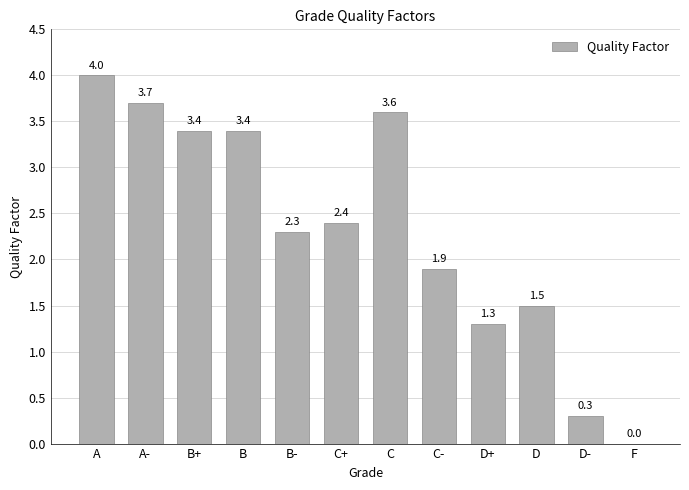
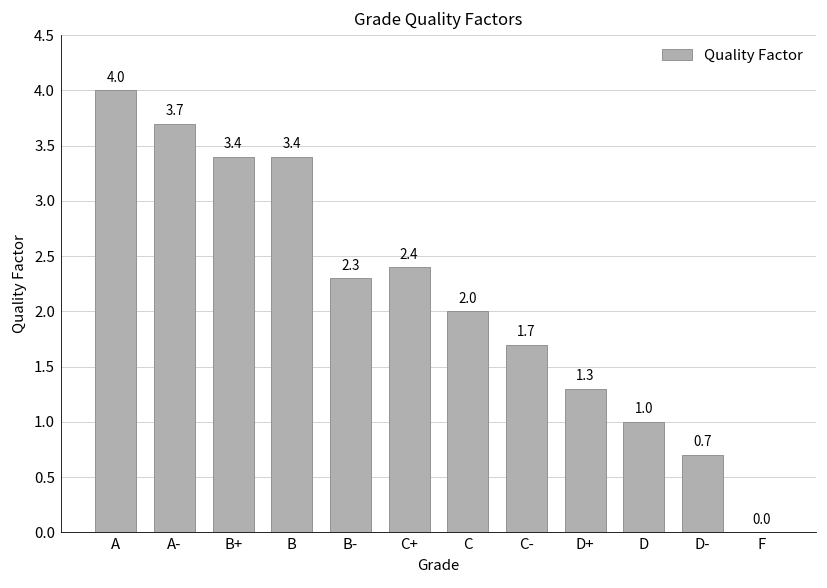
C: 3.6 -> 2.0
C-: 1.9 -> 1.7
D: 1.5 -> 1.0
D-: 0.3 -> 0.7
